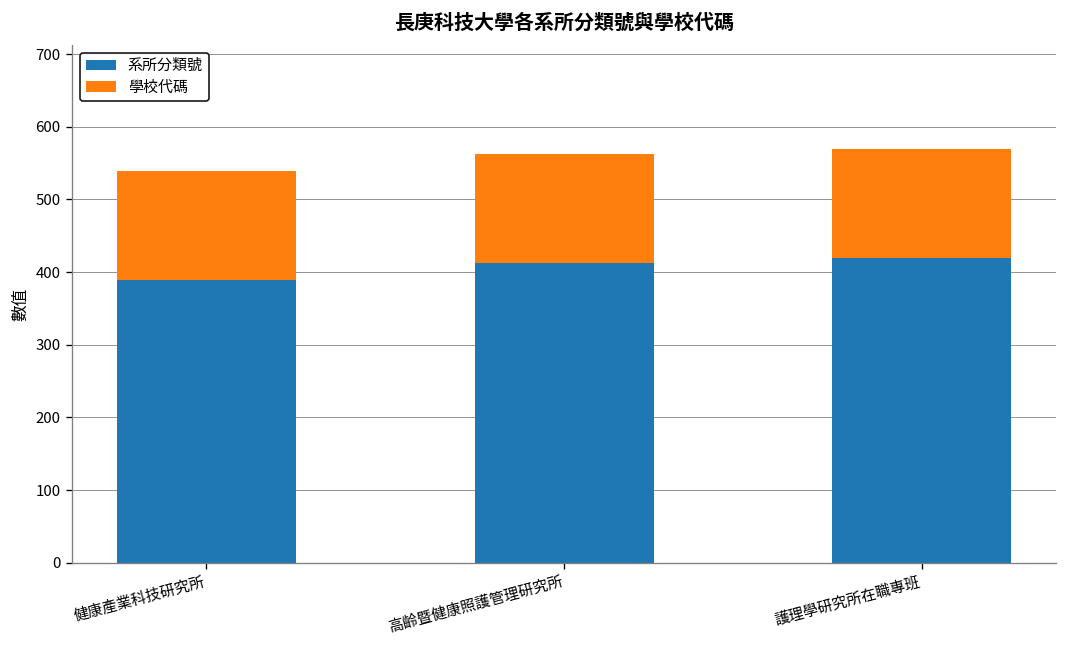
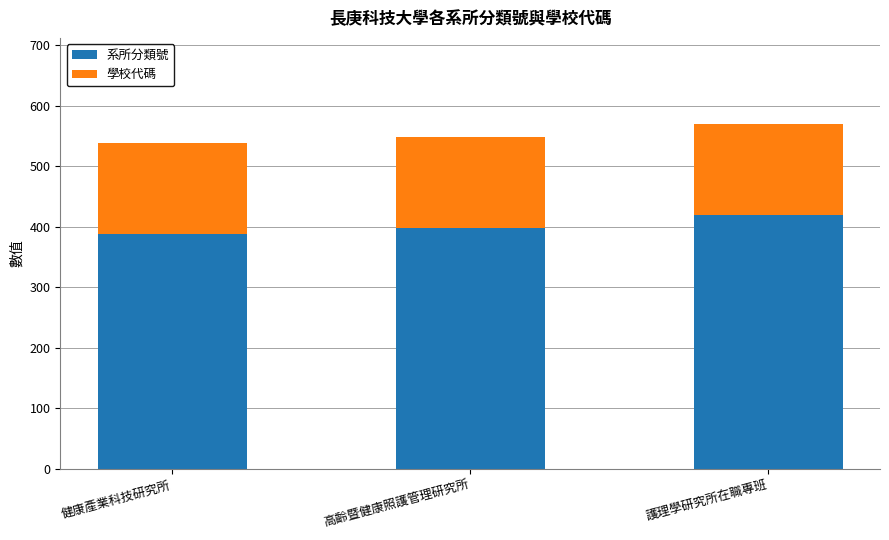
系所分類號, 高齡暨健康照護管理研究所: 410 -> 400
